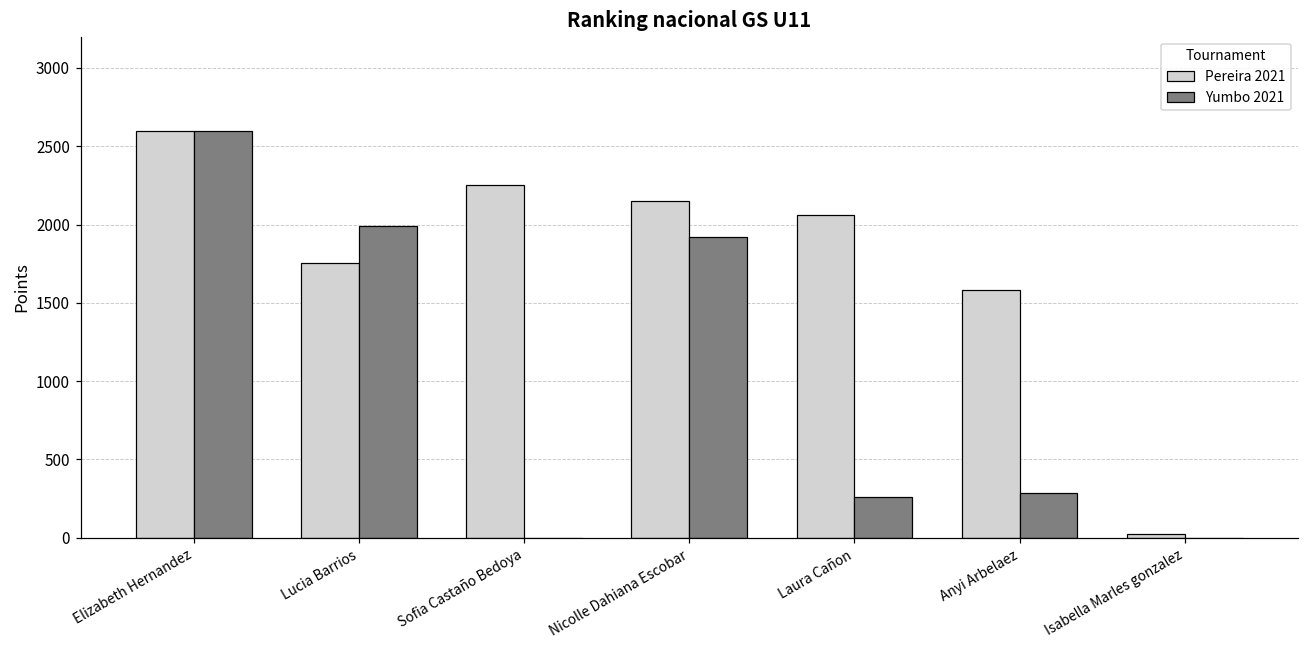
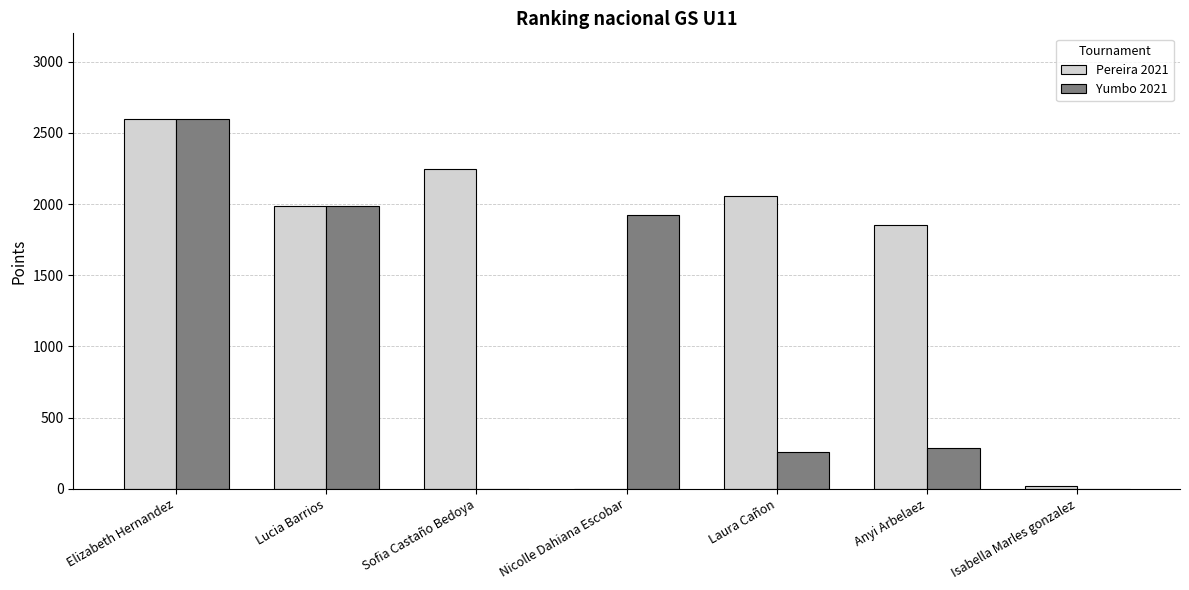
Pereira 2021, Lucia Barrios: 1750 -> 1990
Pereira 2021, Nicolle Dahiana Escobar: 2150 -> 0
Pereira 2021, Anyi Arbelaez: 1580 -> 1860
